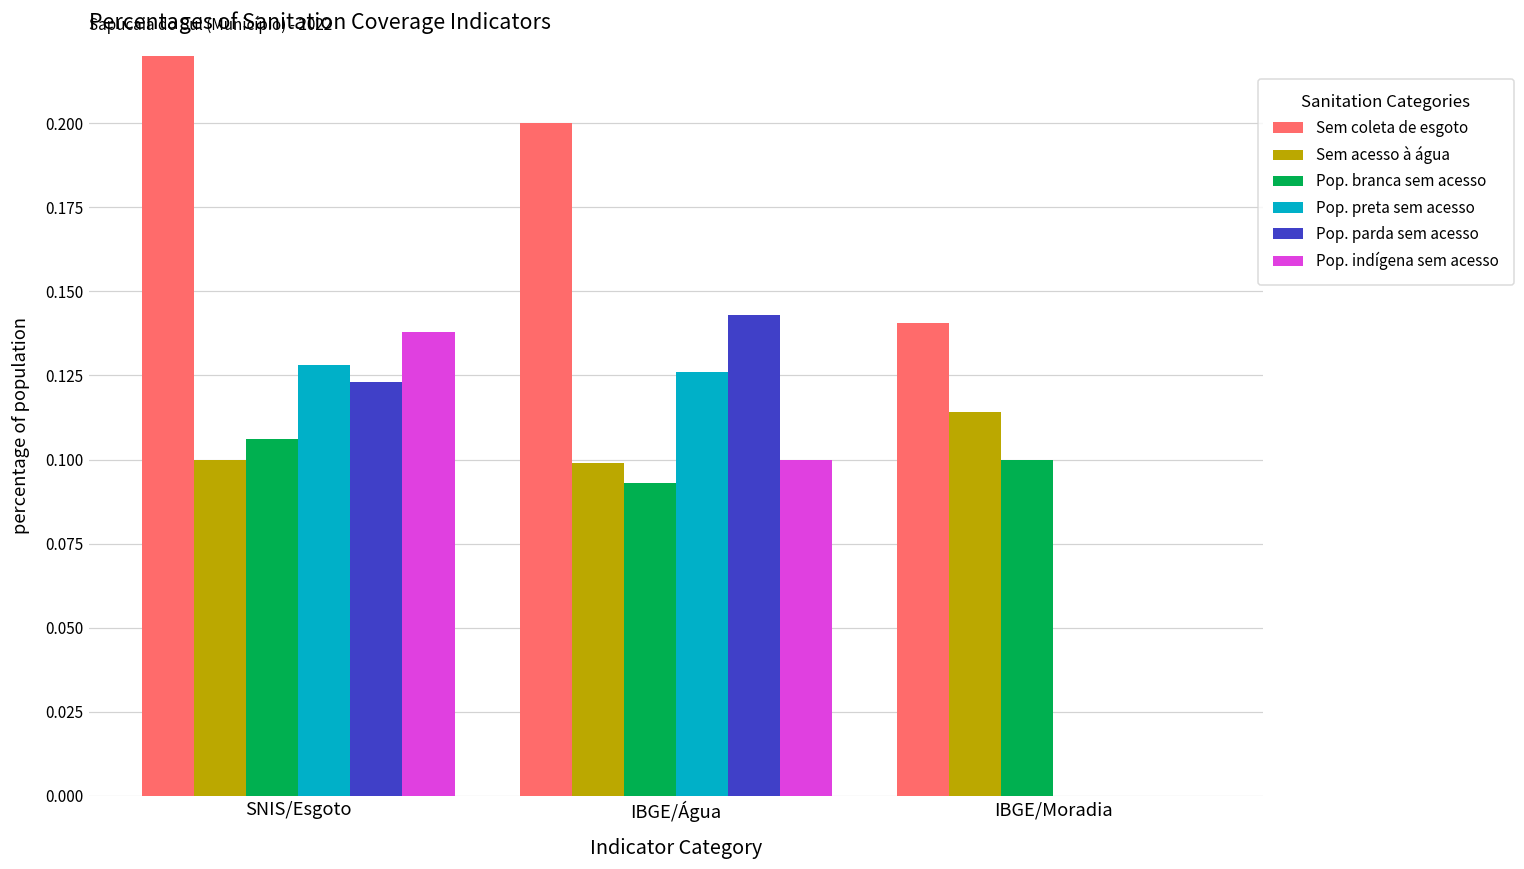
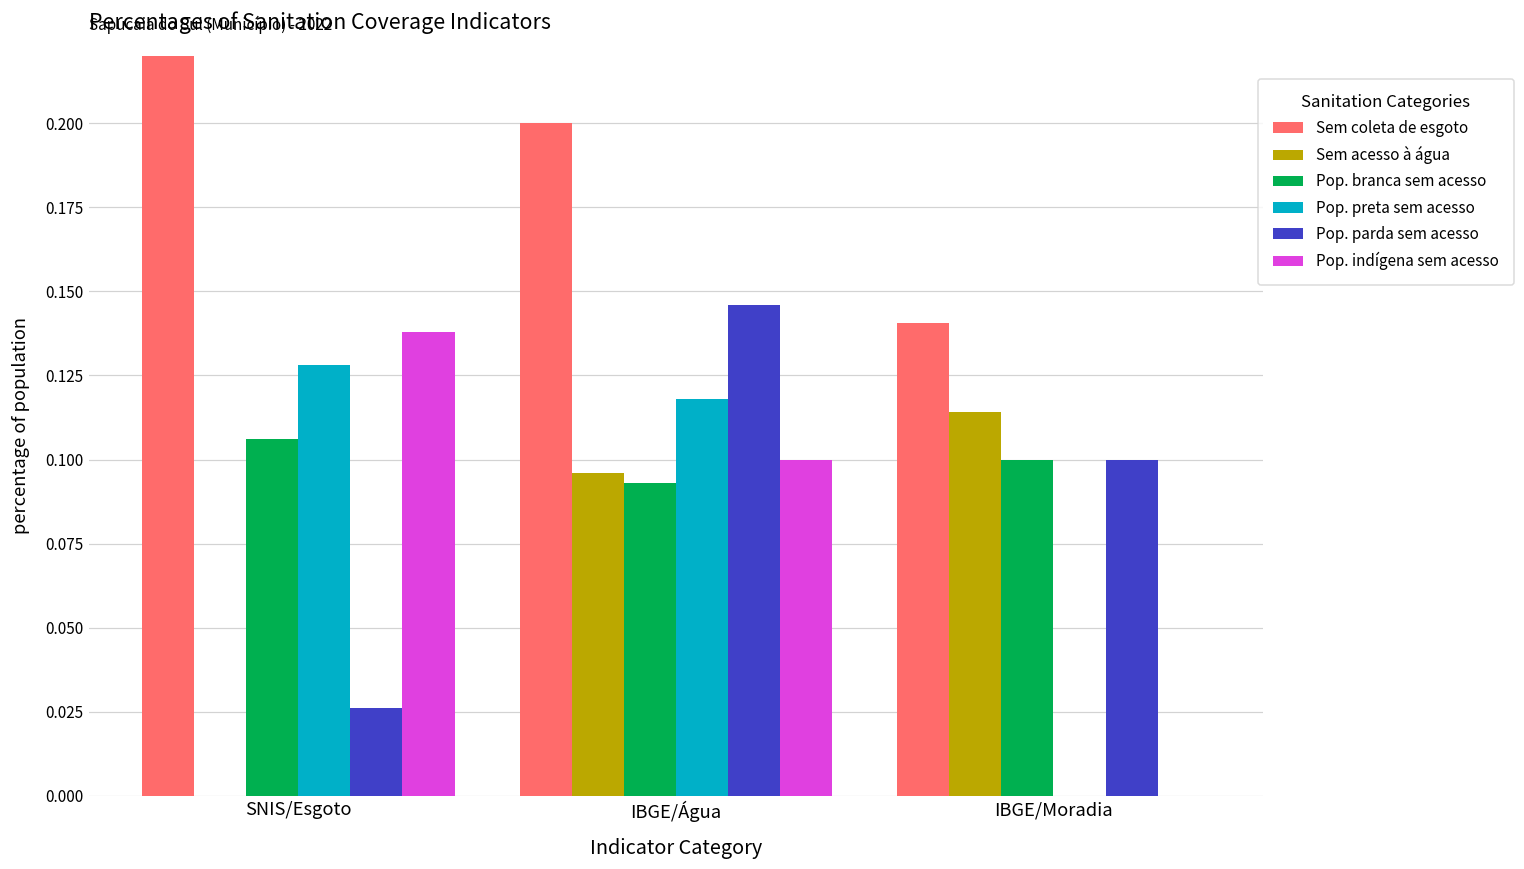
Sem acesso à água, SNIS/Esgoto: 0.1 -> 0.0
Pop. parda sem acesso, SNIS/Esgoto: 0.123 -> 0.026
Sem acesso à água, IBGE/Água: 0.099 -> 0.096
Pop. preta sem acesso, IBGE/Água: 0.126 -> 0.118
Pop. parda sem acesso, IBGE/Água: 0.143 -> 0.146
Pop. parda sem acesso, IBGE/Moradia: 0.0 -> 0.1
